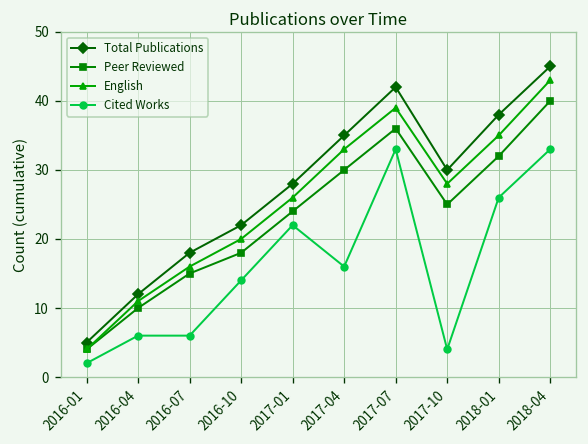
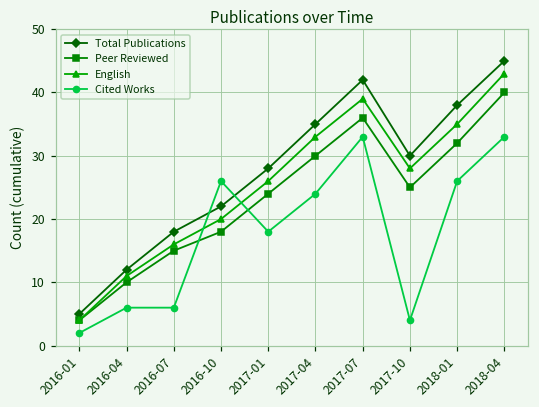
Cited Works, 2016-10: 14 -> 26
Cited Works, 2017-01: 22 -> 18
Cited Works, 2017-04: 16 -> 24
